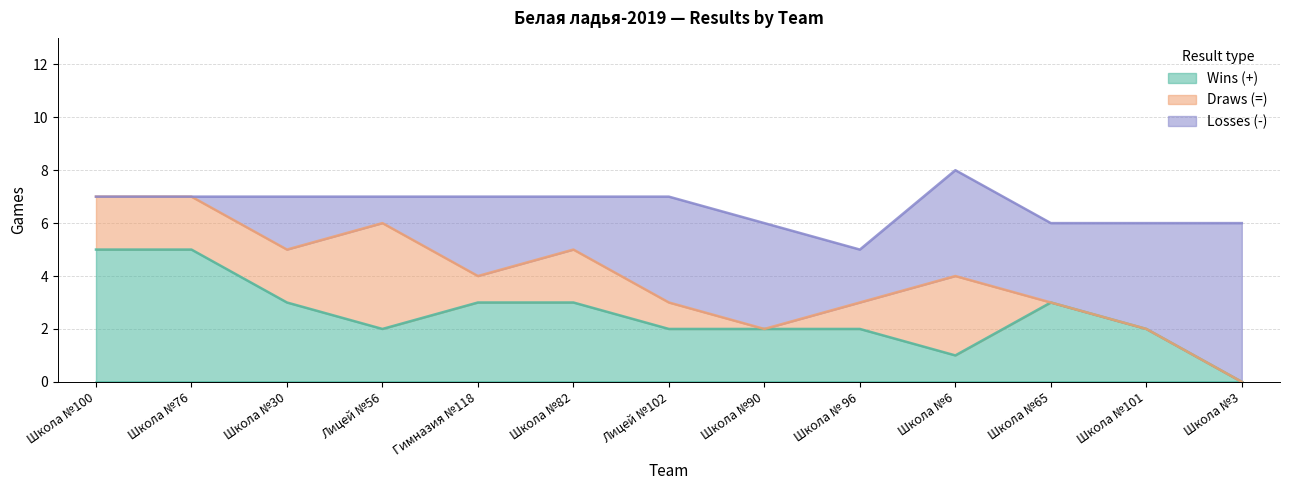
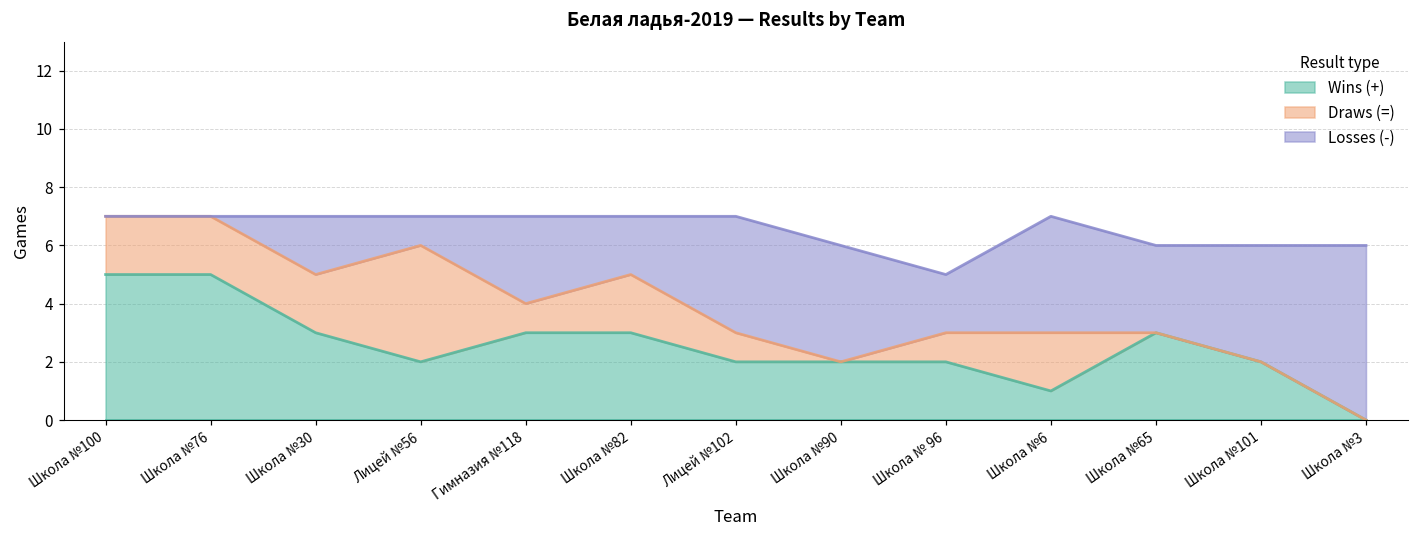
Draws (=), Школа №6: 3 -> 2
